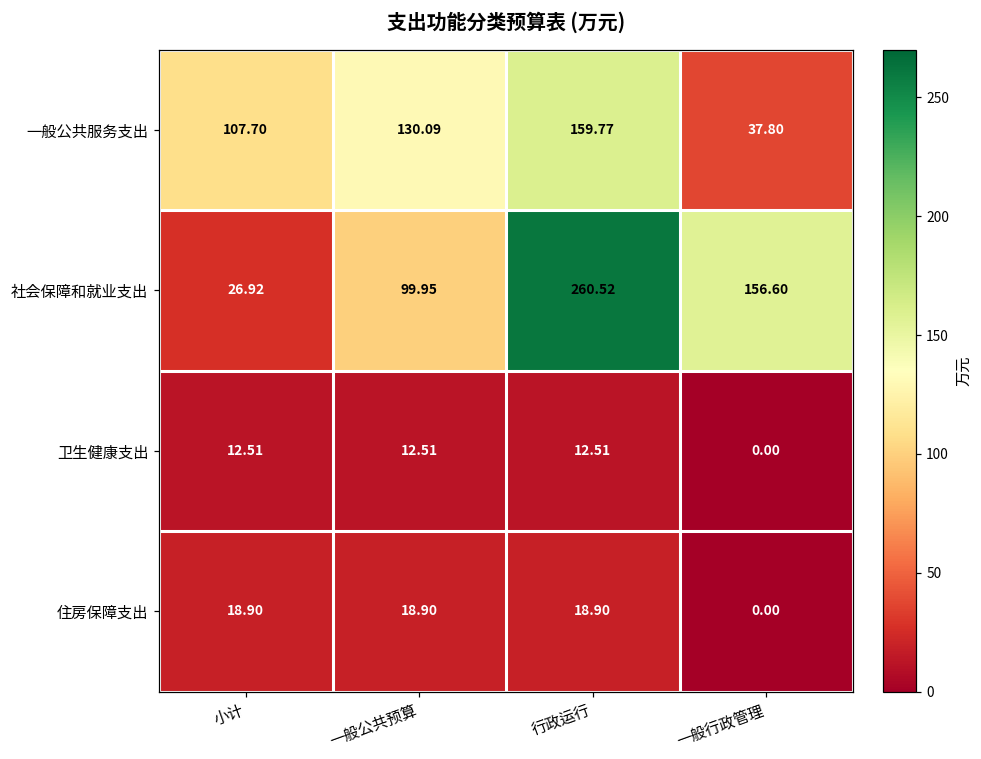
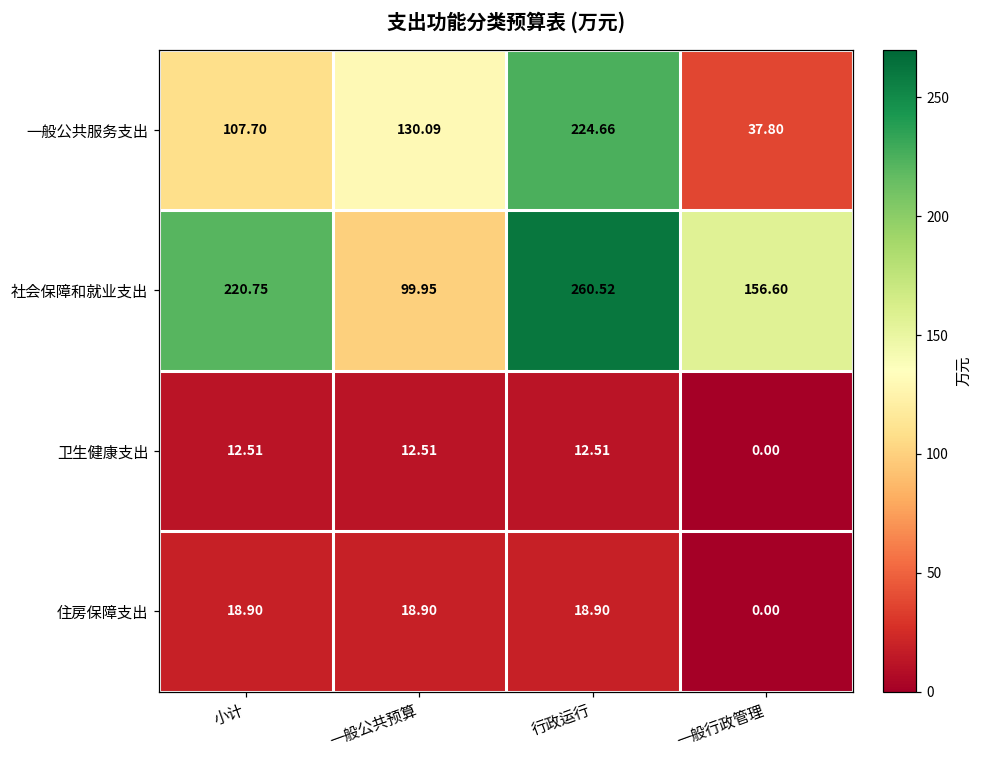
一般公共服务支出, 行政运行: 159.77 -> 224.66
社会保障和就业支出, 小计: 26.92 -> 220.75
